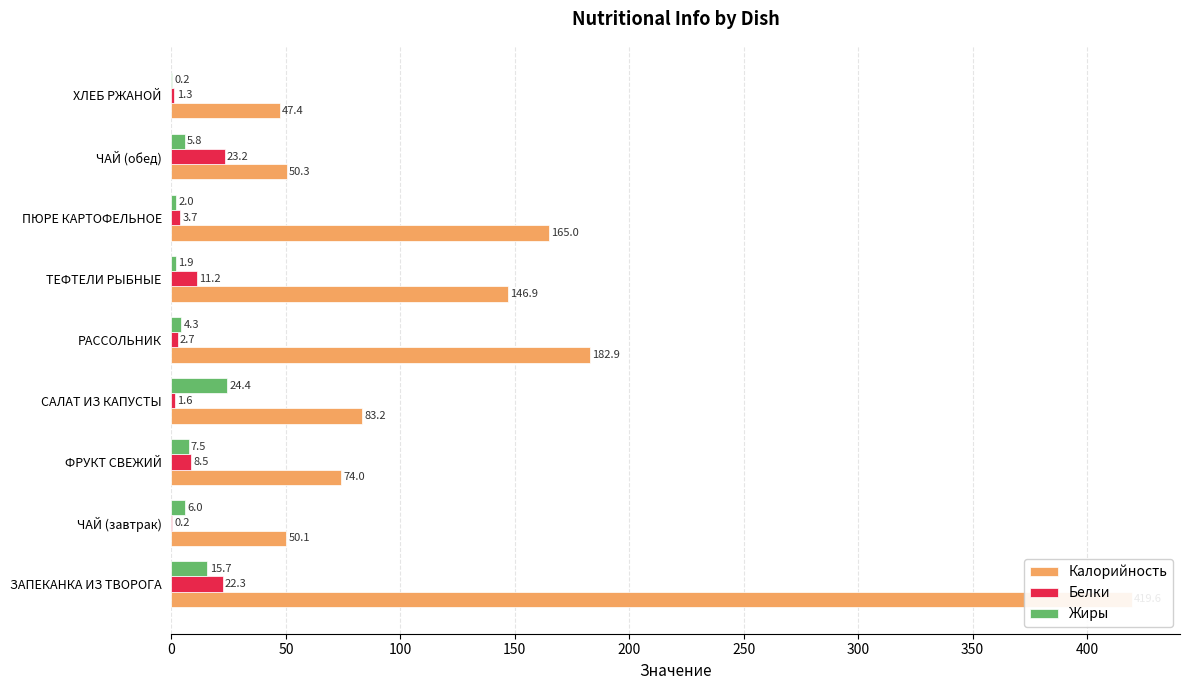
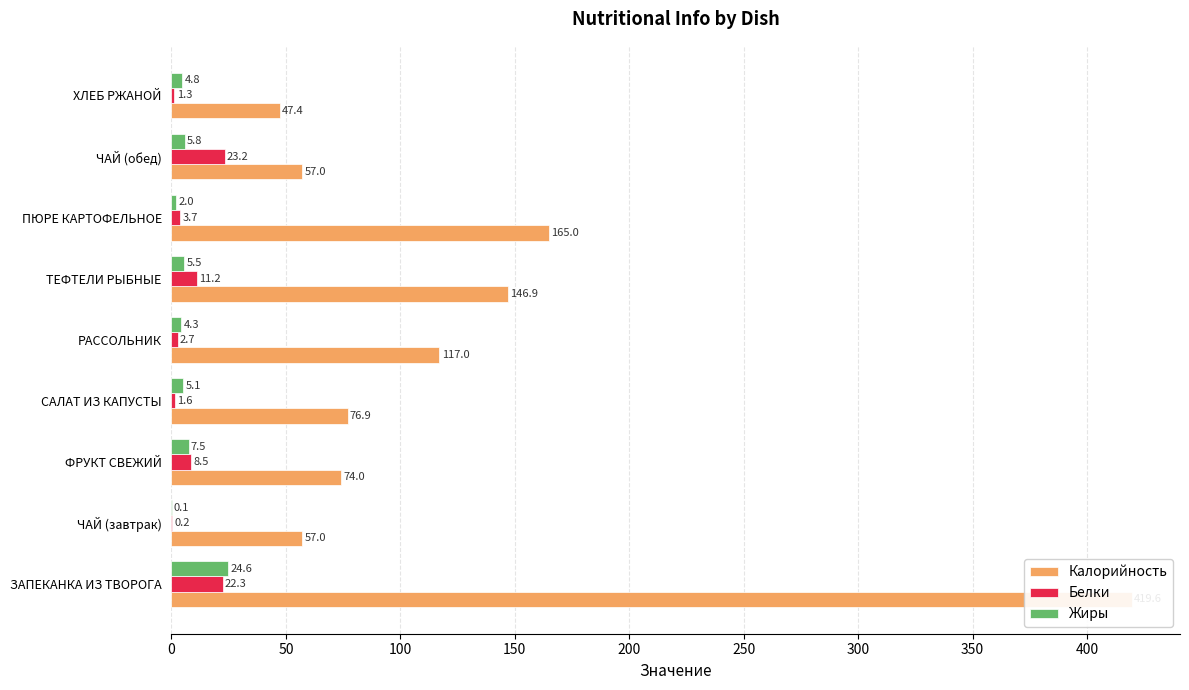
Жиры, ХЛЕБ РЖАНОЙ: 0.2 -> 4.8
Калорийность, ЧАЙ (обед): 50.3 -> 57.0
Жиры, ТЕФТЕЛИ РЫБНЫЕ: 1.9 -> 5.5
Калорийность, РАССОЛЬНИК: 182.9 -> 117.0
Жиры, САЛАТ ИЗ КАПУСТЫ: 24.4 -> 5.1
Калорийность, САЛАТ ИЗ КАПУСТЫ: 83.2 -> 76.9
Жиры, ЧАЙ (завтрак): 6.0 -> 0.1
Калорийность, ЧАЙ (завтрак): 50.1 -> 57.0
Жиры, ЗАПЕКАНКА ИЗ ТВОРОГА: 15.7 -> 24.6
